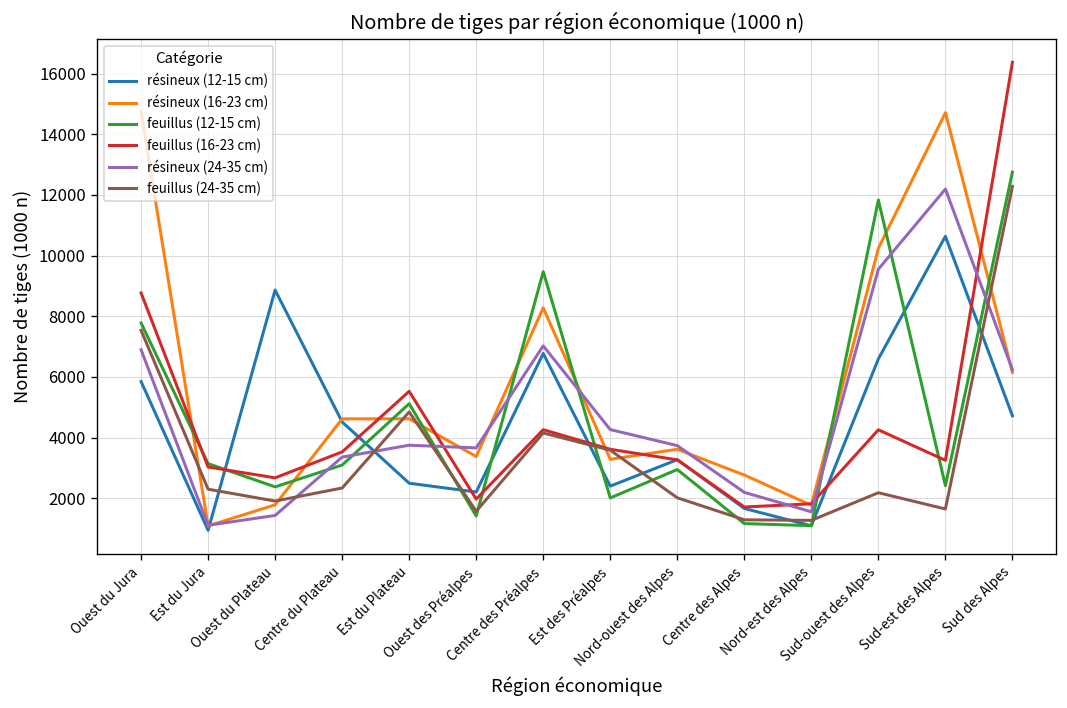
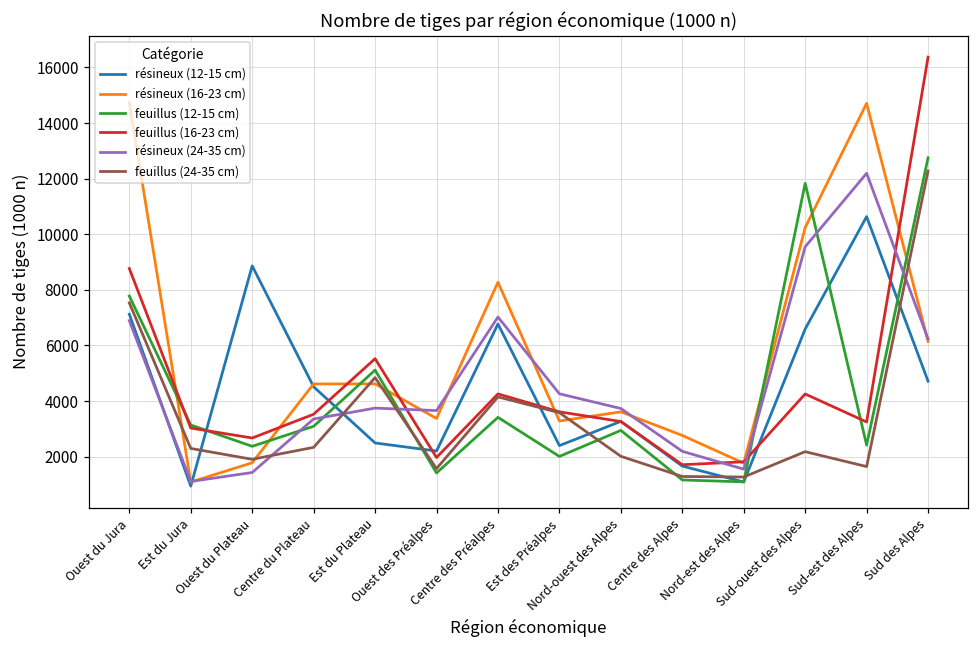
résineux (12-15 cm), Ouest du Jura: 5800 -> 7100
feuillus (12-15 cm), Centre des Préalpes: 9500 -> 3400
